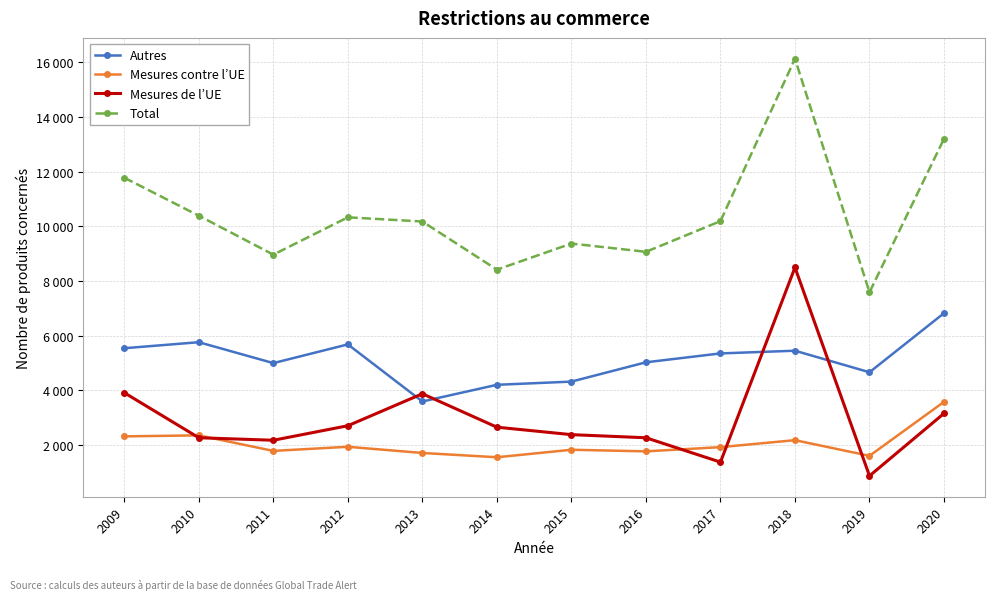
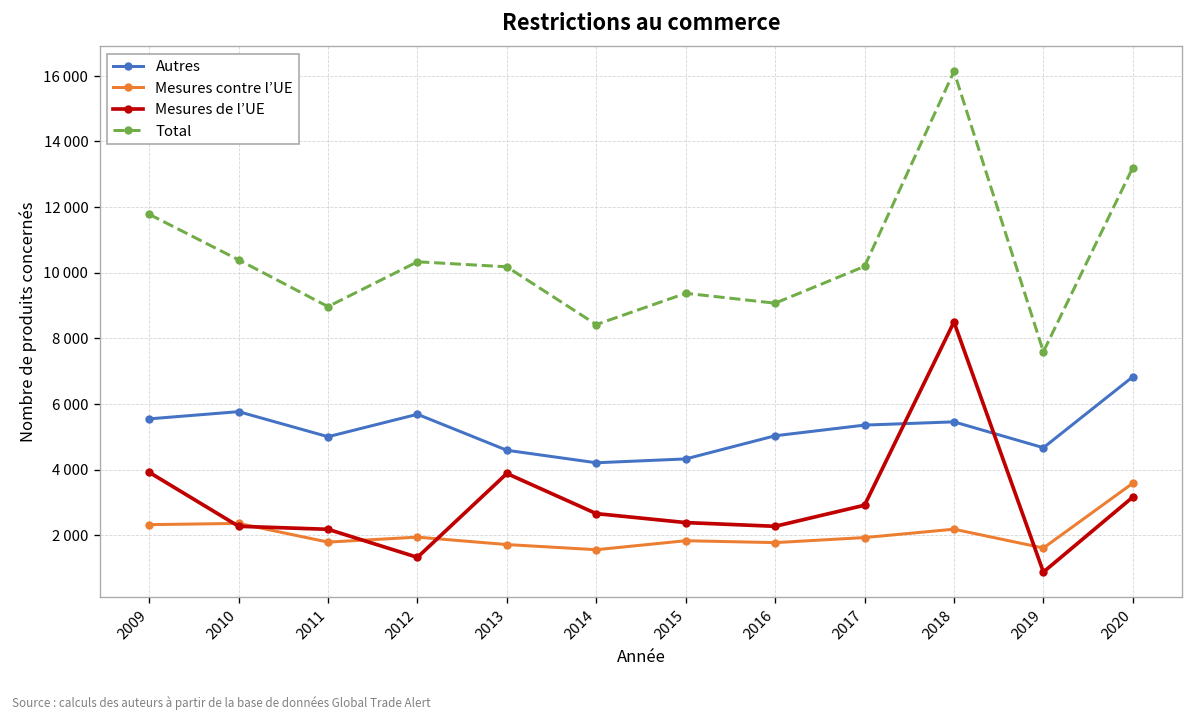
Mesures de l’UE, 2012: 2700 -> 1300
Autres, 2013: 3600 -> 4600
Mesures de l’UE, 2017: 1400 -> 2900
